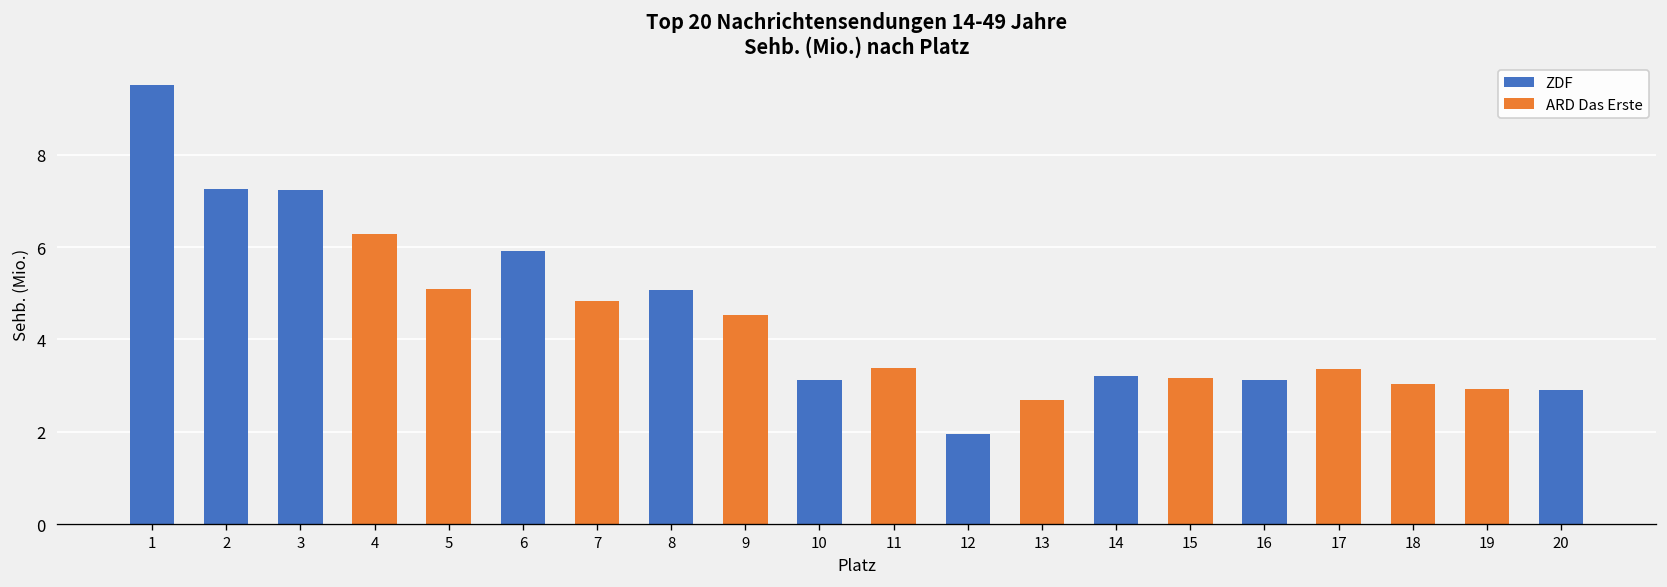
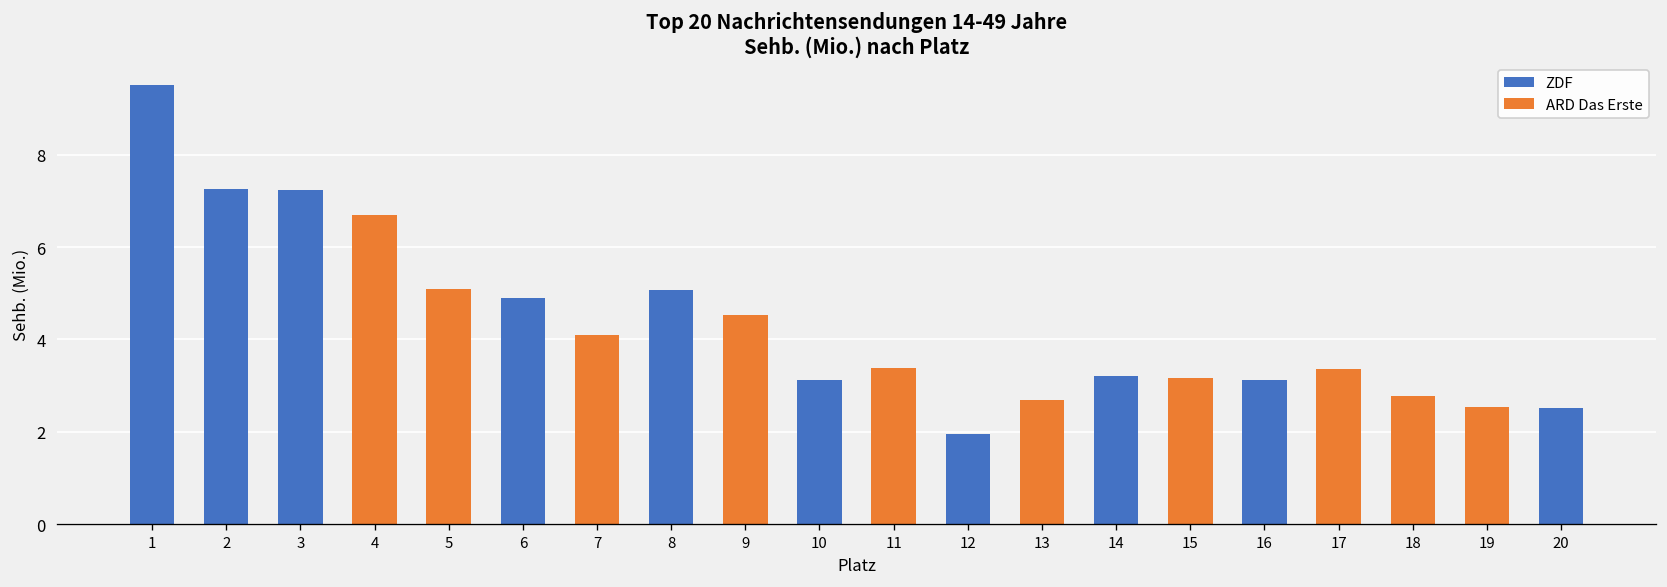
ARD Das Erste, 4: 6.3 -> 6.7
ZDF, 6: 5.9 -> 4.9
ARD Das Erste, 7: 4.8 -> 4.1
ARD Das Erste, 18: 3.0 -> 2.8
ARD Das Erste, 19: 2.9 -> 2.5
ZDF, 20: 2.9 -> 2.5
